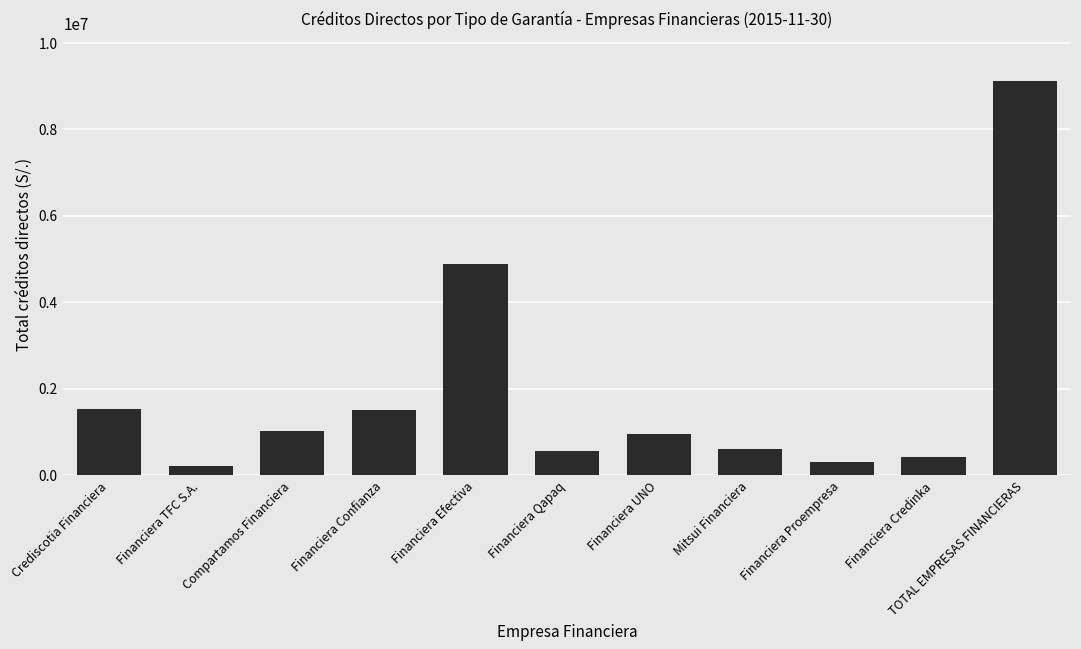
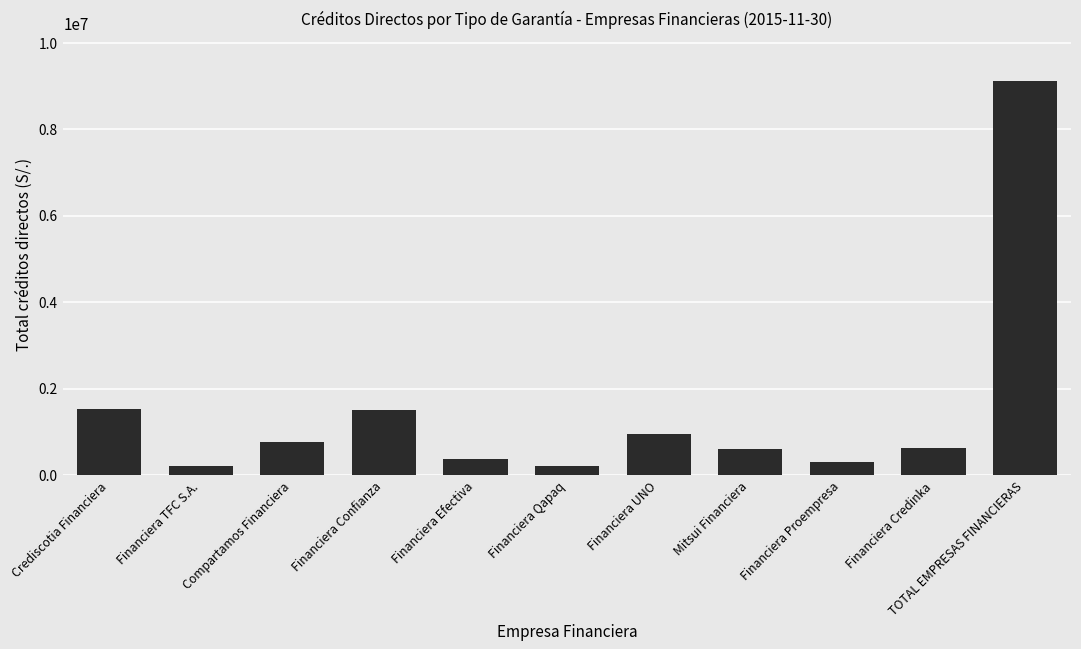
Compartamos Financiera: 1000000 -> 800000
Financiera Efectiva: 4900000 -> 400000
Financiera Qapaq: 600000 -> 200000
Financiera Credinka: 400000 -> 600000
